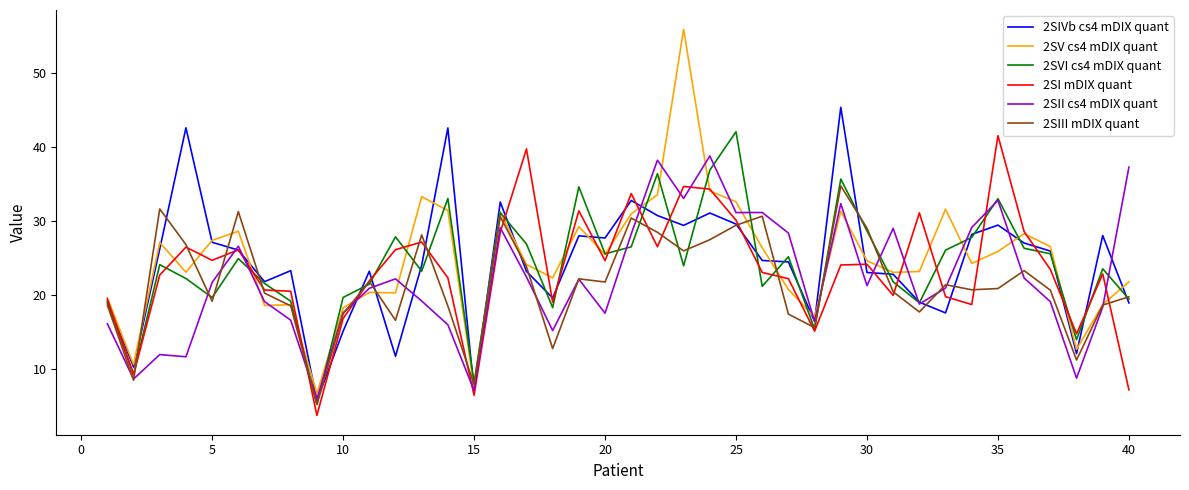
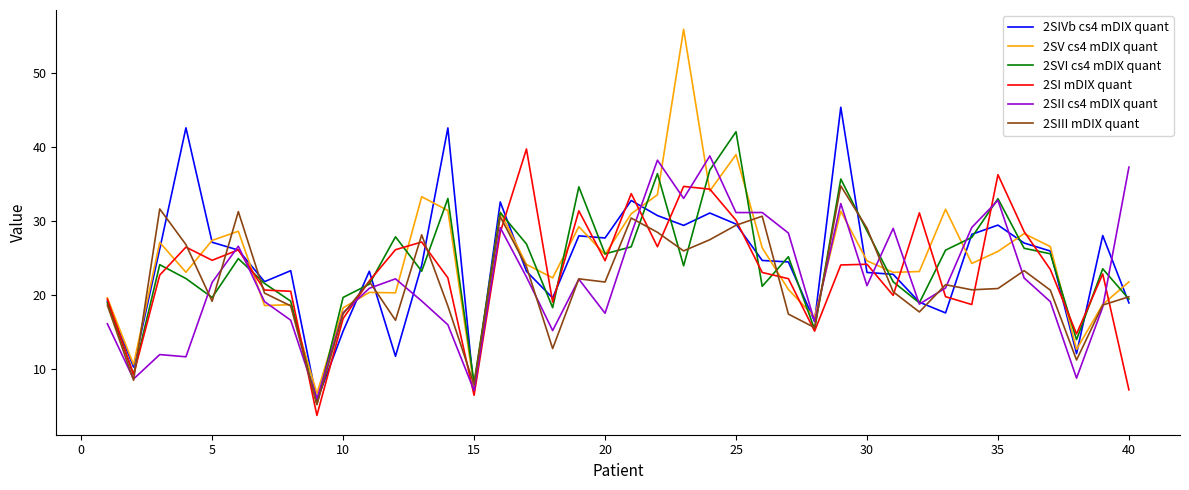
2SV cs4 mDIX quant, 25: 33 -> 39
2SI mDIX quant, 35: 42 -> 36
